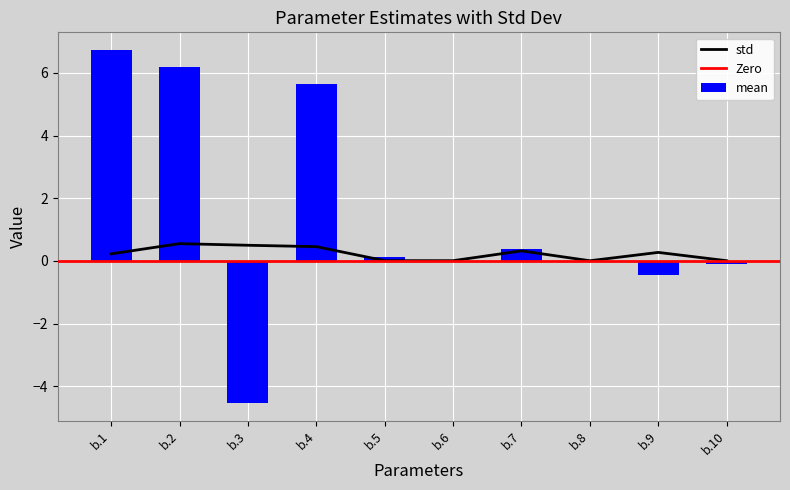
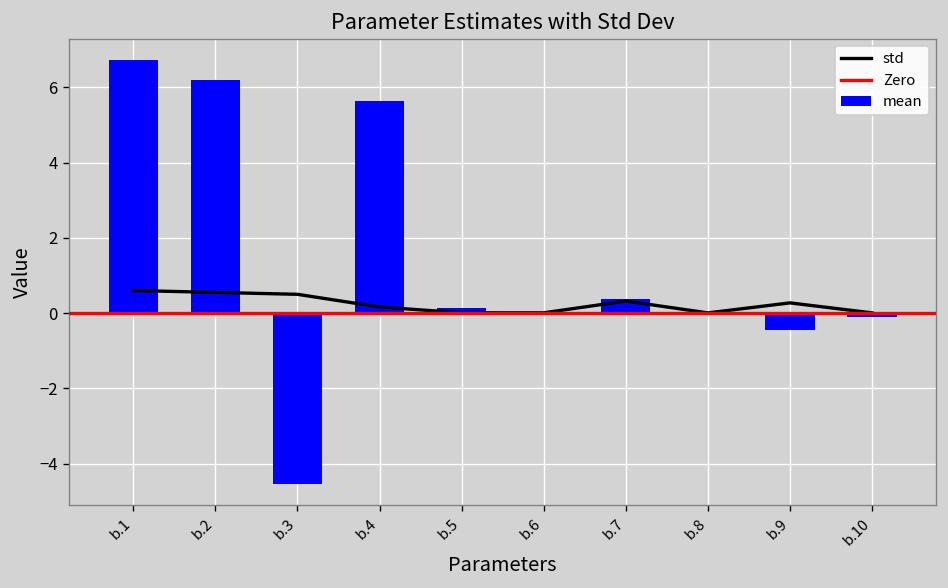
std, b.1: 0.2 -> 0.6
std, b.4: 0.5 -> 0.2
